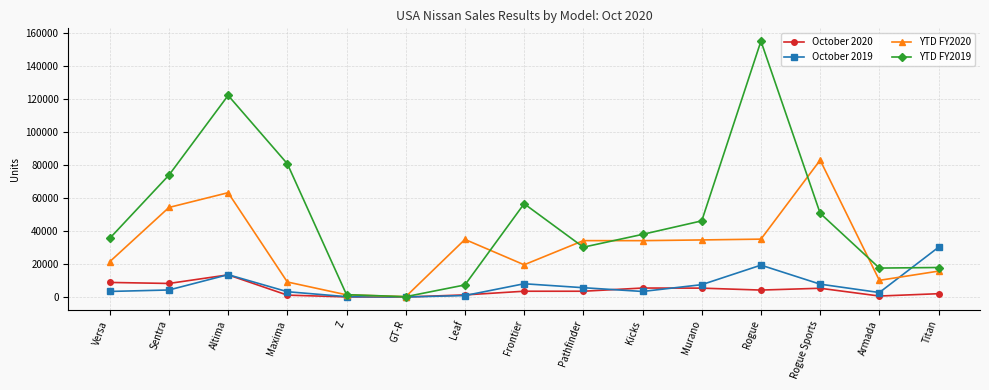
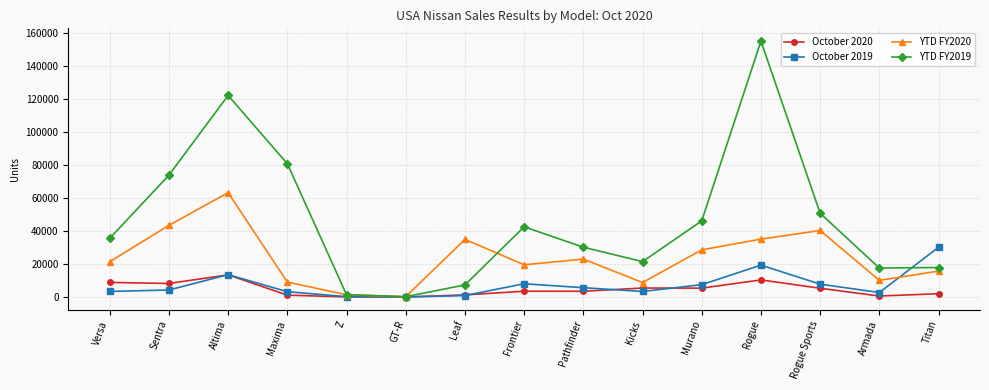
YTD FY2020, Sentra: 54000 -> 43000
YTD FY2019, Frontier: 56000 -> 42000
YTD FY2020, Pathfinder: 34000 -> 23000
YTD FY2020, Kicks: 34000 -> 9000
YTD FY2019, Kicks: 38000 -> 21000
YTD FY2020, Murano: 35000 -> 29000
October 2020, Rogue: 4000 -> 10000
YTD FY2020, Rogue Sports: 83000 -> 40000
